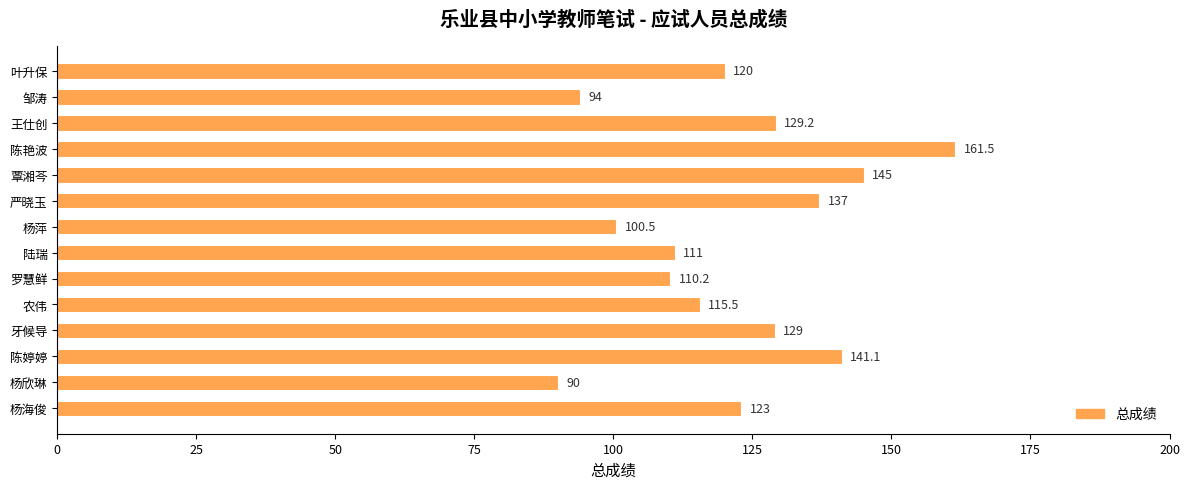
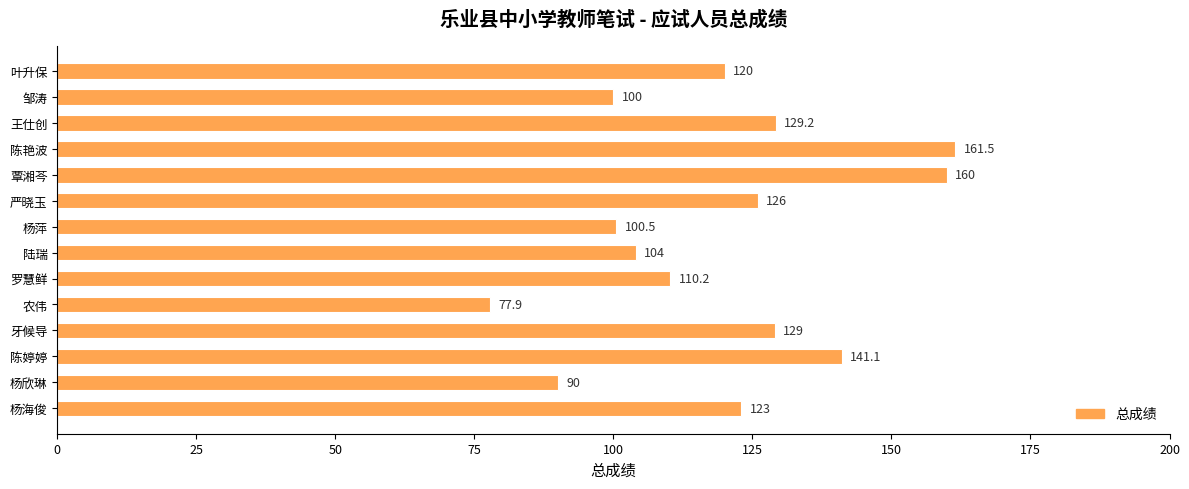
邹涛: 94 -> 100
覃湘芩: 145 -> 160
严晓玉: 137 -> 126
陆瑞: 111 -> 104
农伟: 115.5 -> 77.9
